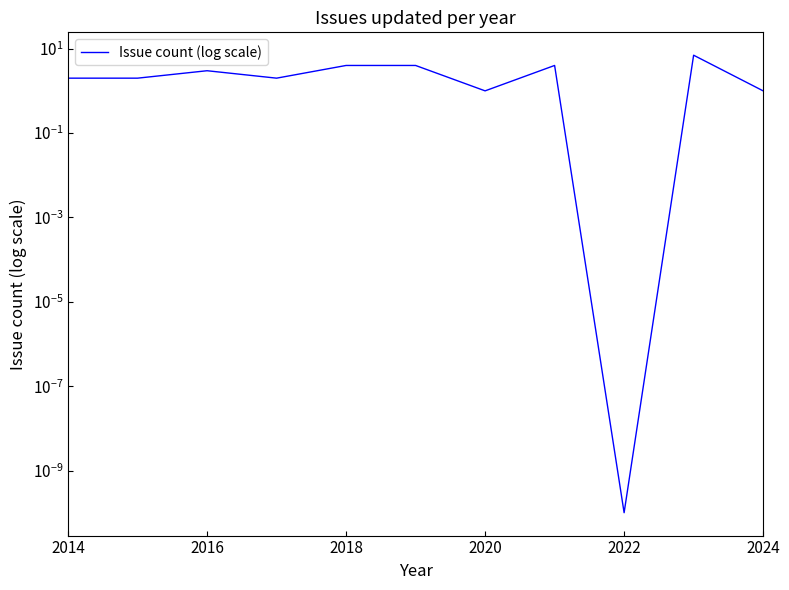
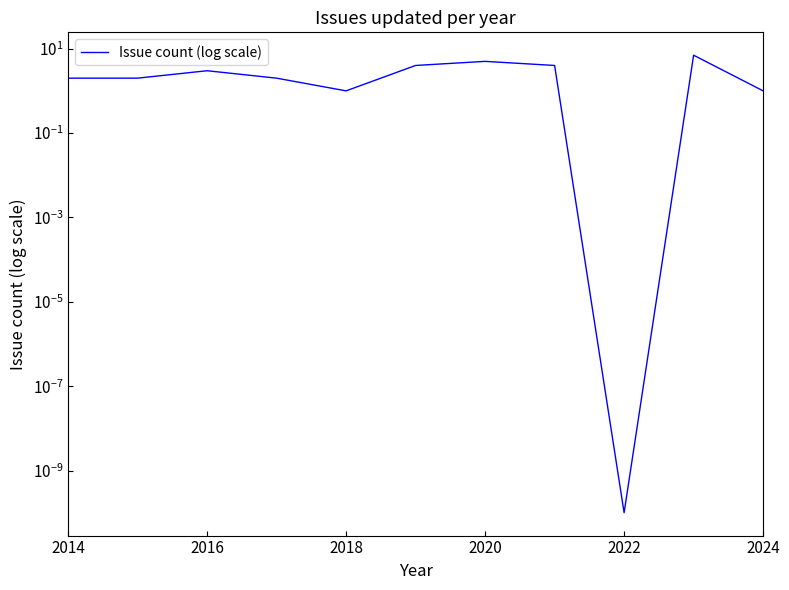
2018: 4 -> 1.0
2020: 1.0 -> 5
